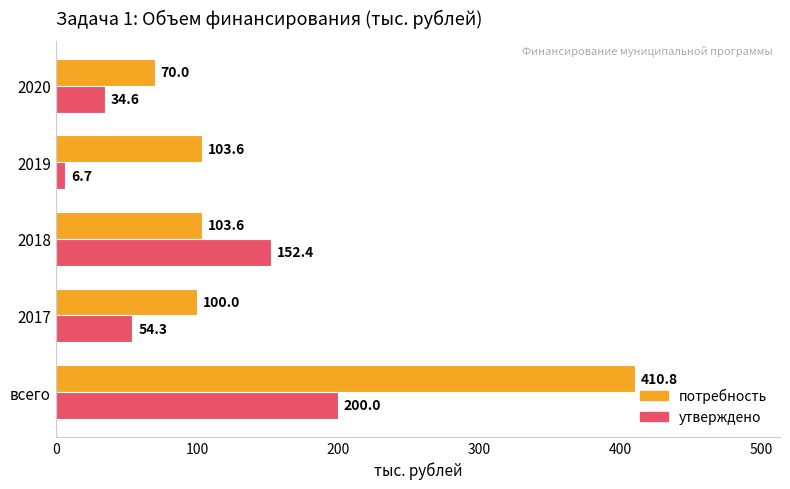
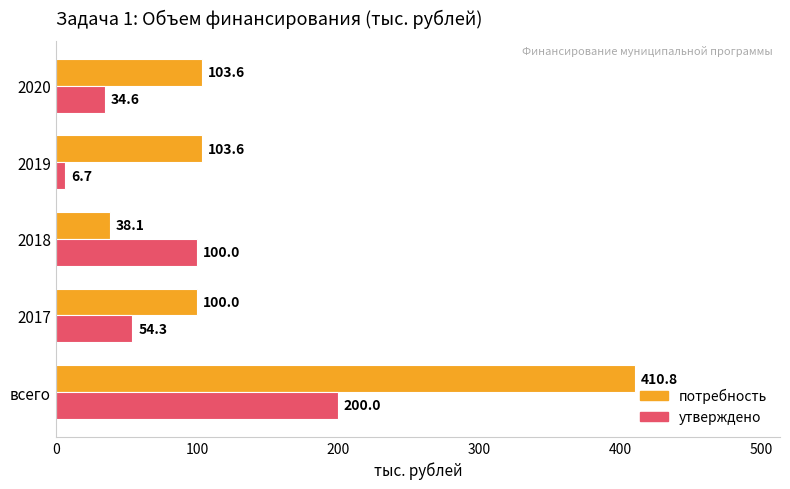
потребность, 2020: 70.0 -> 103.6
потребность, 2018: 103.6 -> 38.1
утверждено, 2018: 152.4 -> 100.0
